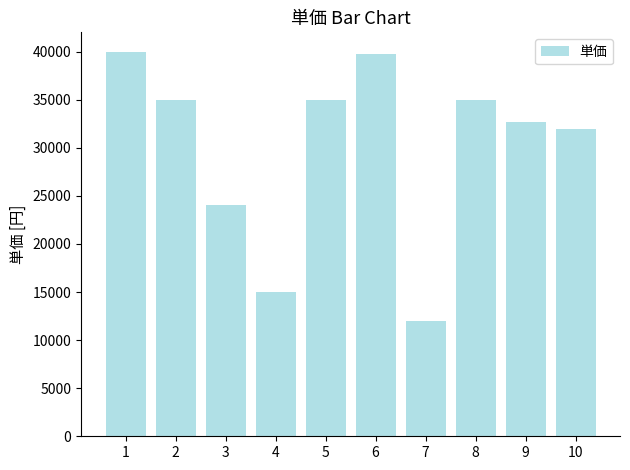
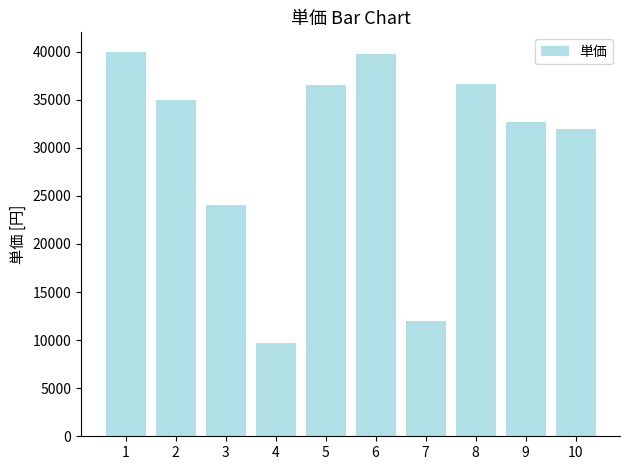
4: 15000 -> 10000
5: 35000 -> 36000
8: 35000 -> 37000
